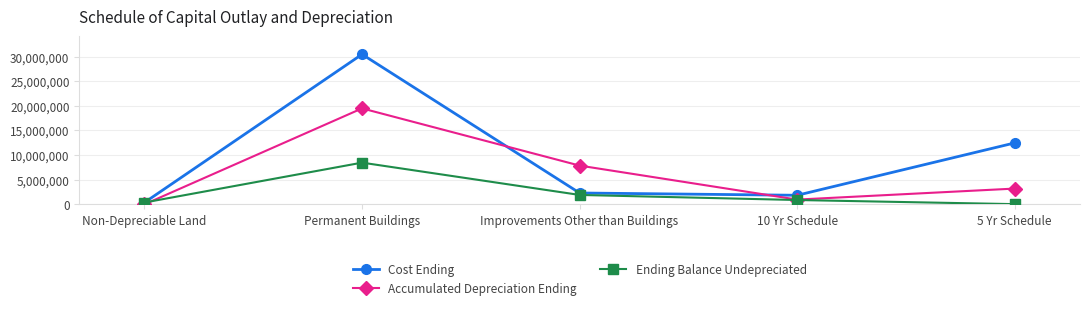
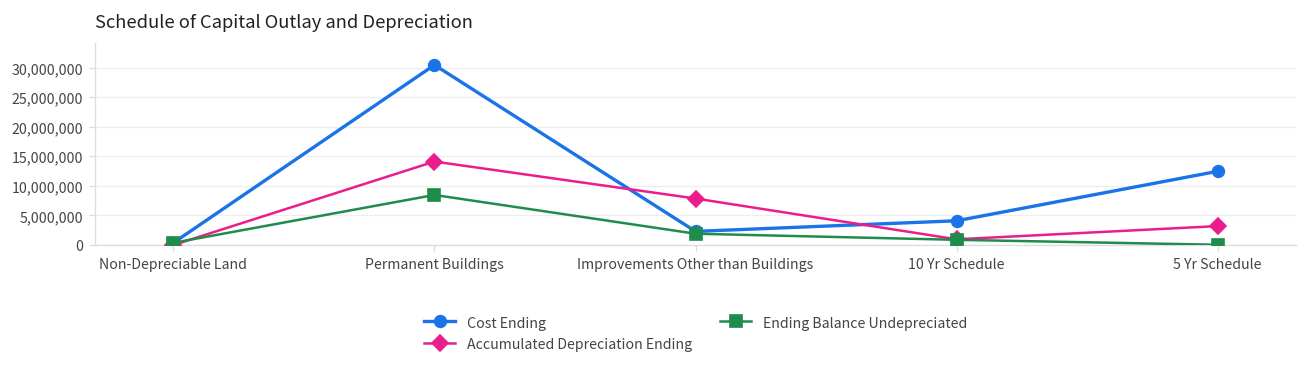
Accumulated Depreciation Ending, Permanent Buildings: 19,000,000 -> 14,000,000
Cost Ending, 10 Yr Schedule: 2,000,000 -> 4,000,000
